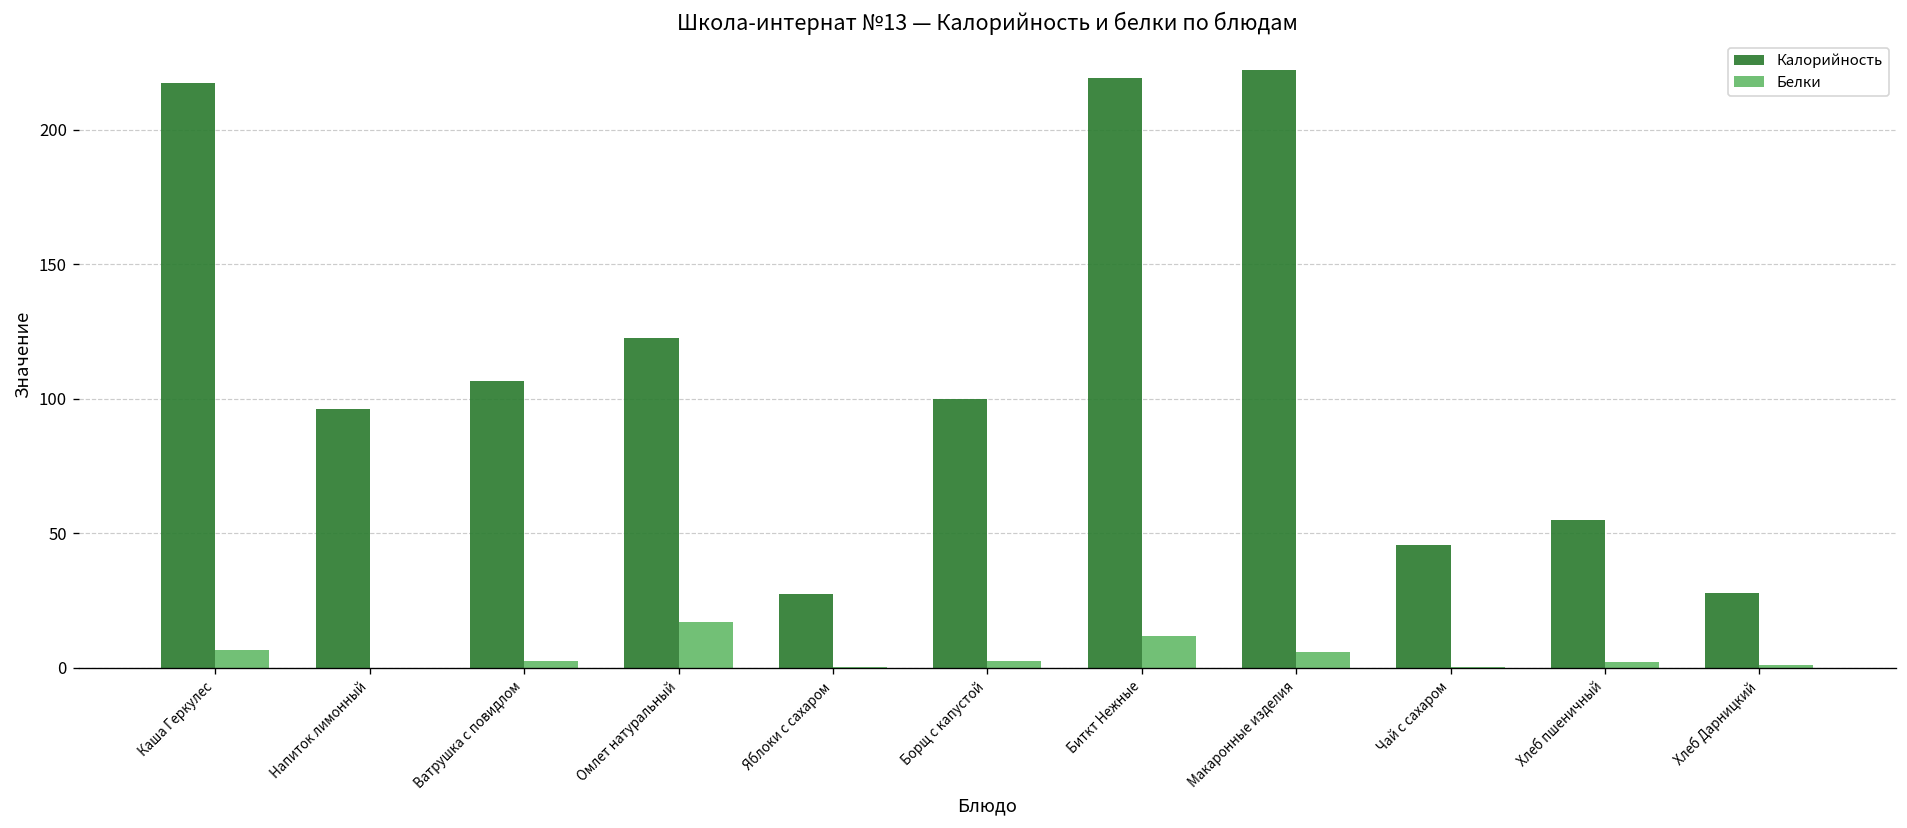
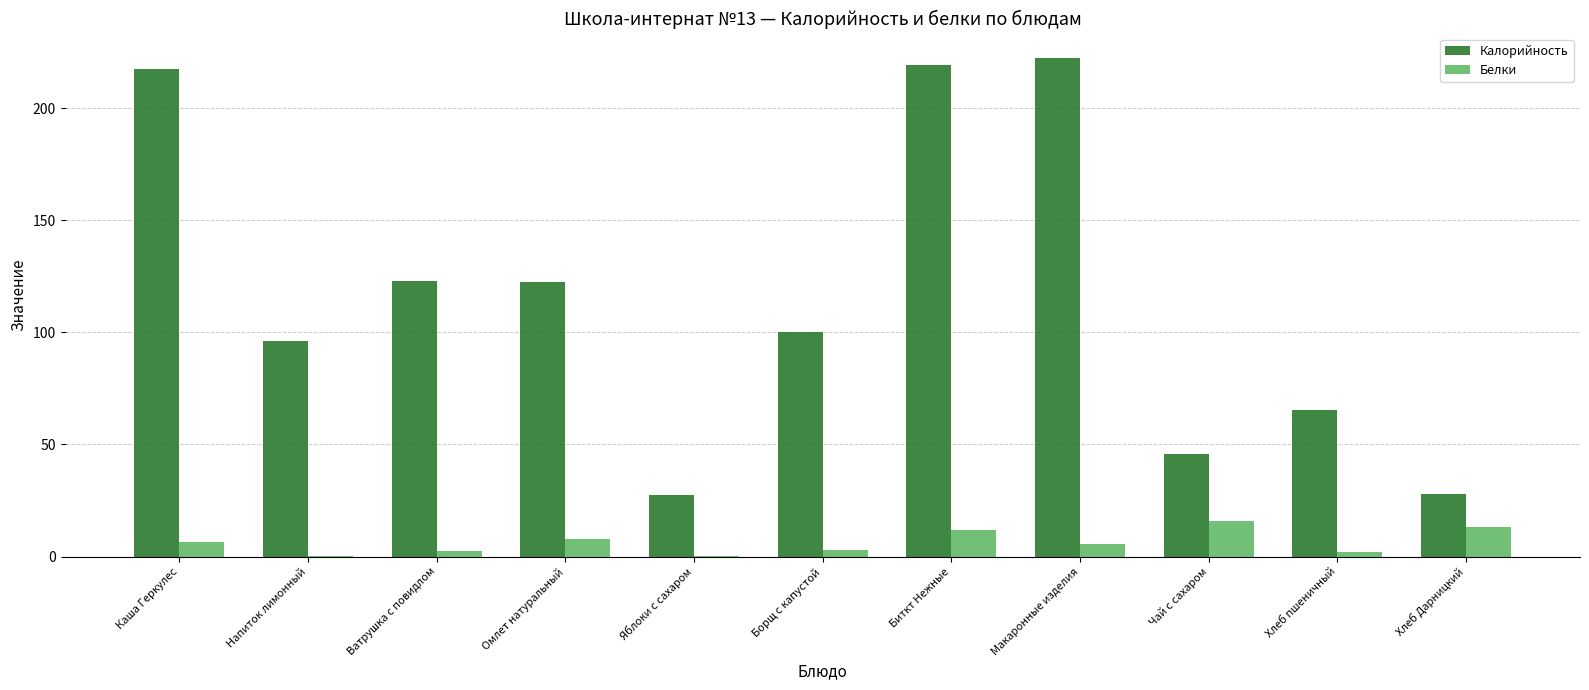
Калорийность, Ватрушка с повидлом: 107 -> 123
Белки, Омлет натуральный: 17 -> 8
Белки, Чай с сахаром: 0 -> 16
Калорийность, Хлеб пшеничный: 55 -> 65
Белки, Хлеб Дарницкий: 1 -> 13
